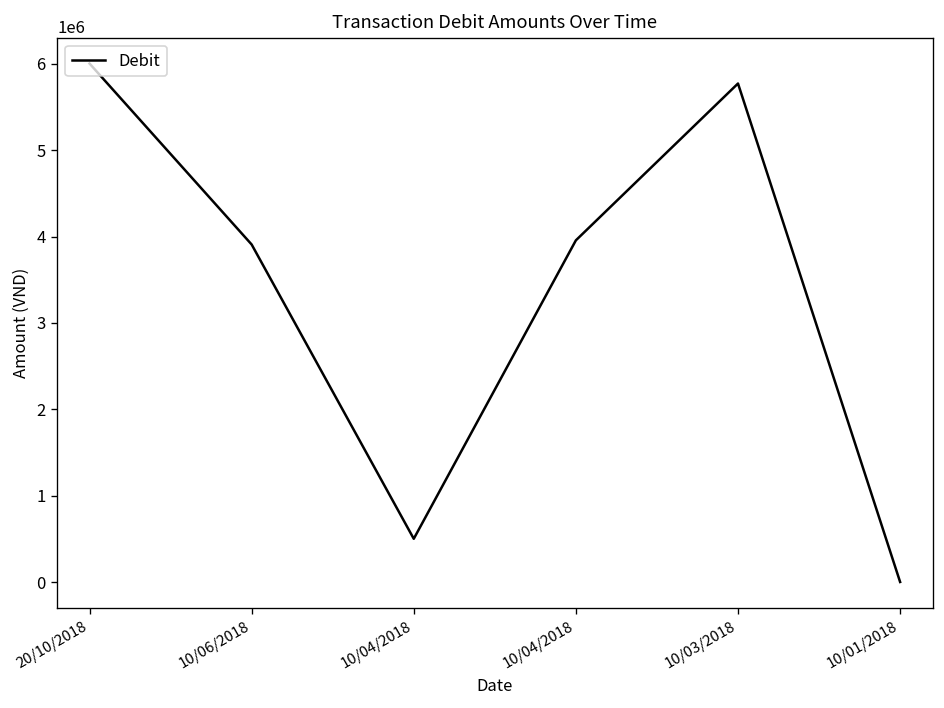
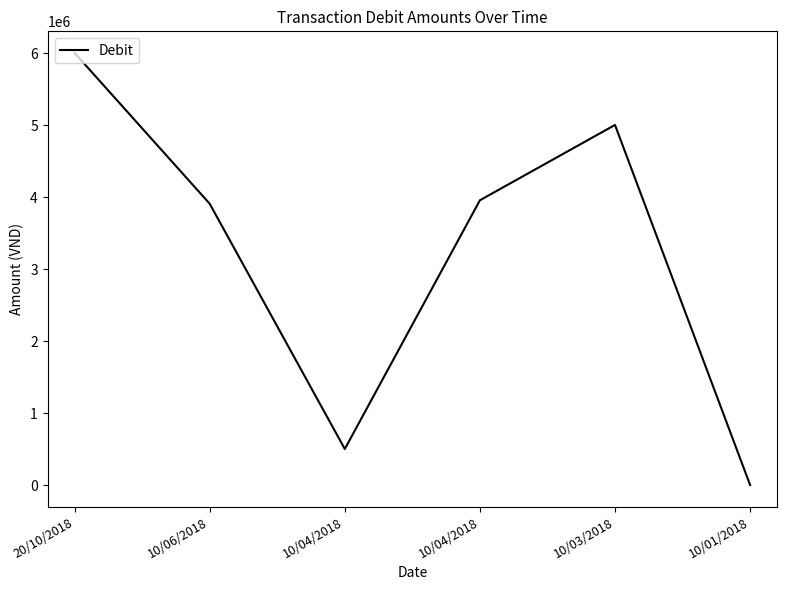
10/03/2018: 5800000 -> 5000000
